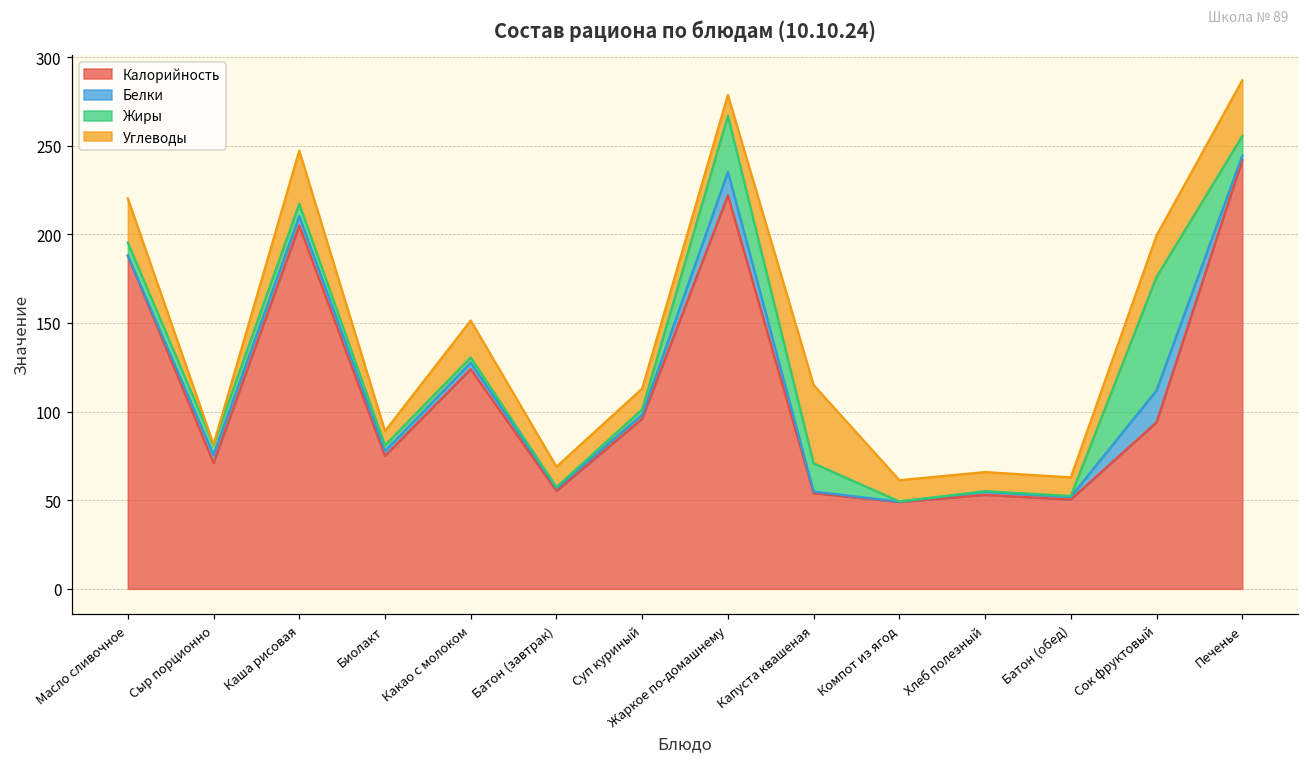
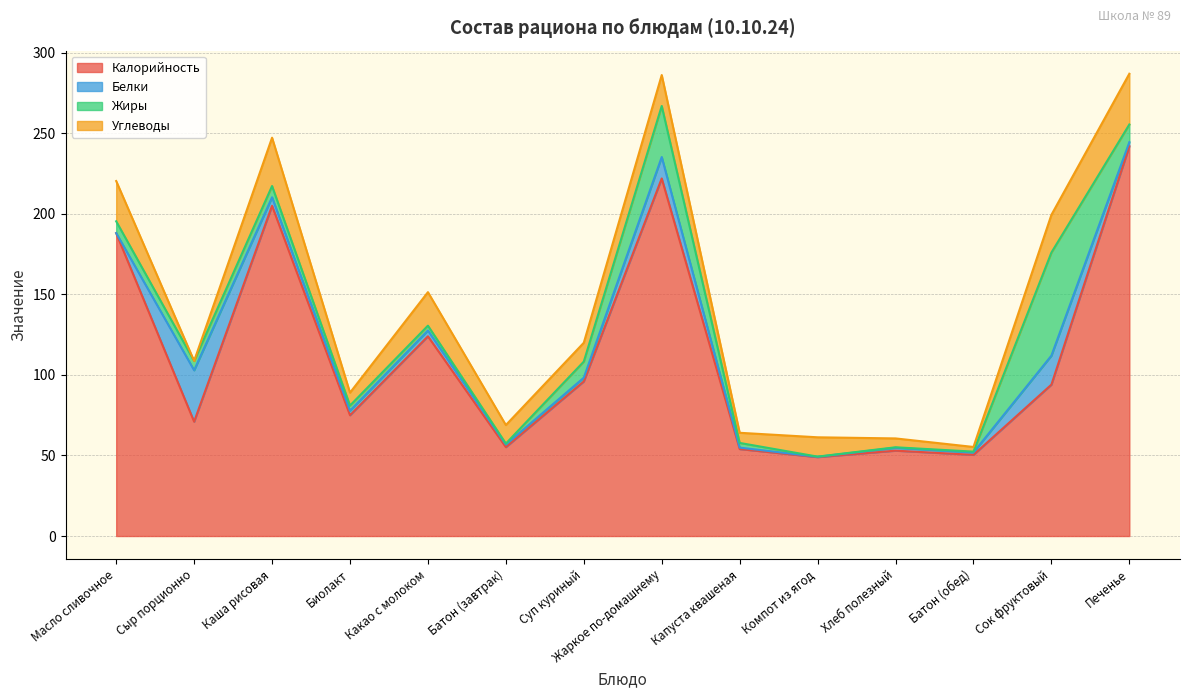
Белки, Сыр порционно: 5 -> 32
Жиры, Суп куриный: 3 -> 10
Углеводы, Жаркое по-домашнему: 12 -> 19
Жиры, Капуста квашеная: 16 -> 3
Углеводы, Капуста квашеная: 44 -> 6
Углеводы, Хлеб полезный: 11 -> 6
Углеводы, Батон (обед): 11 -> 3
